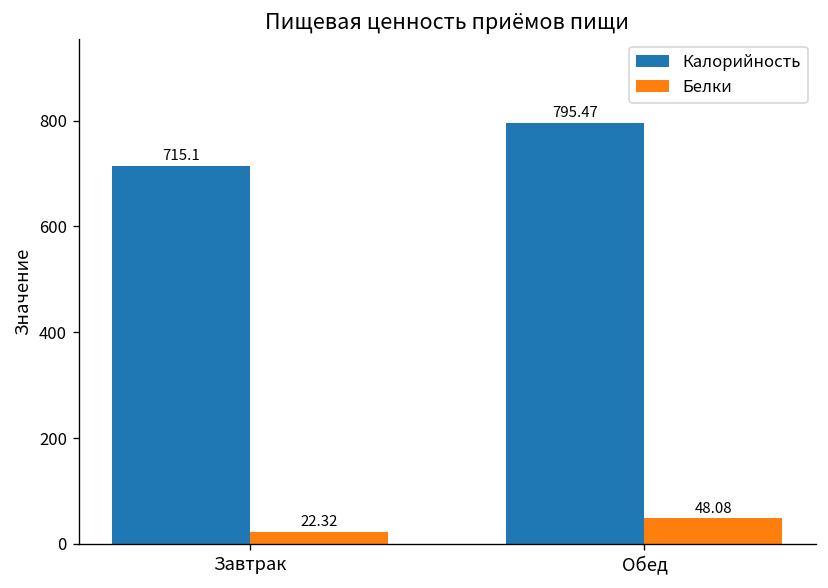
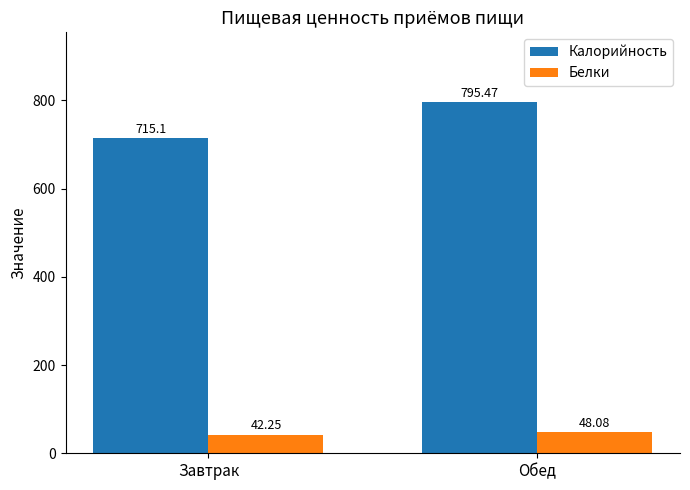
Белки, Завтрак: 22.32 -> 42.25
